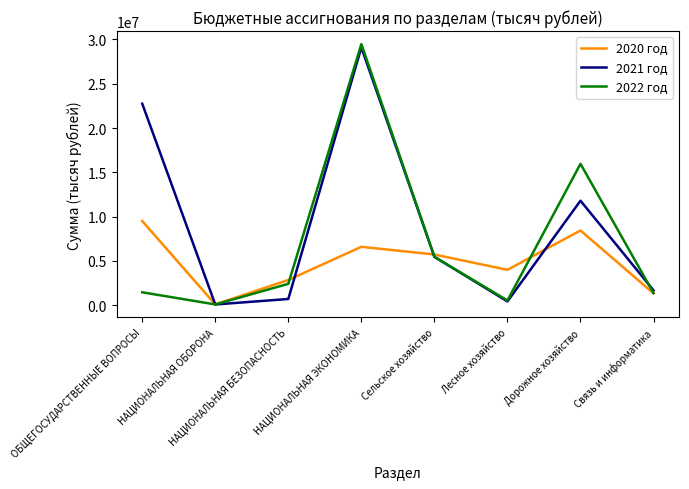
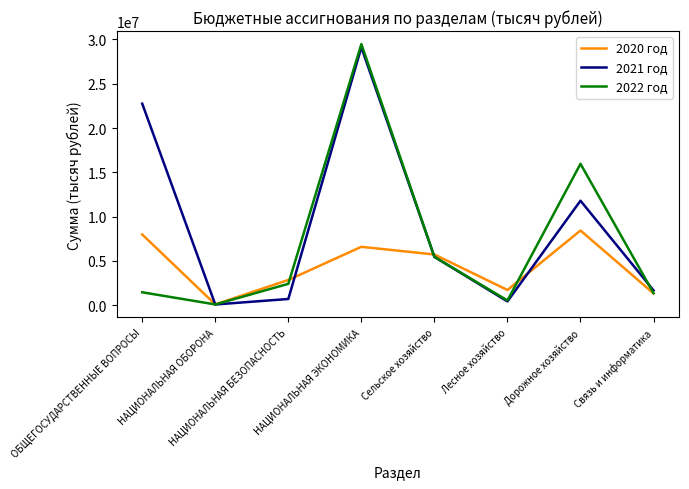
2020 год, ОБЩЕГОСУДАРСТВЕННЫЕ ВОПРОСЫ: 9000000 -> 8000000
2020 год, Лесное хозяйство: 4000000 -> 2000000
